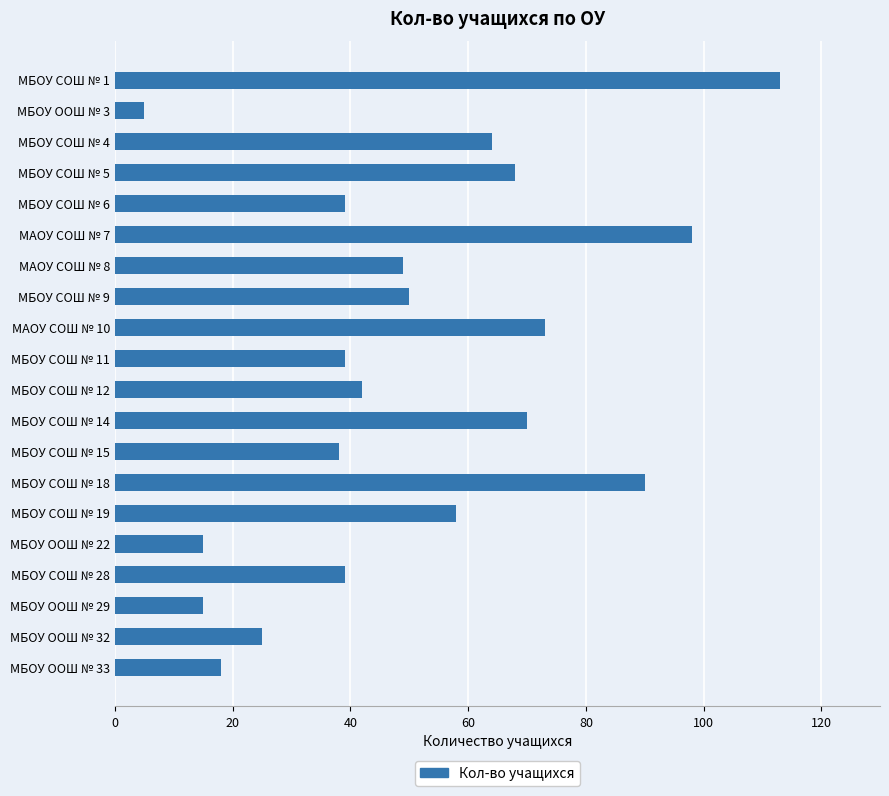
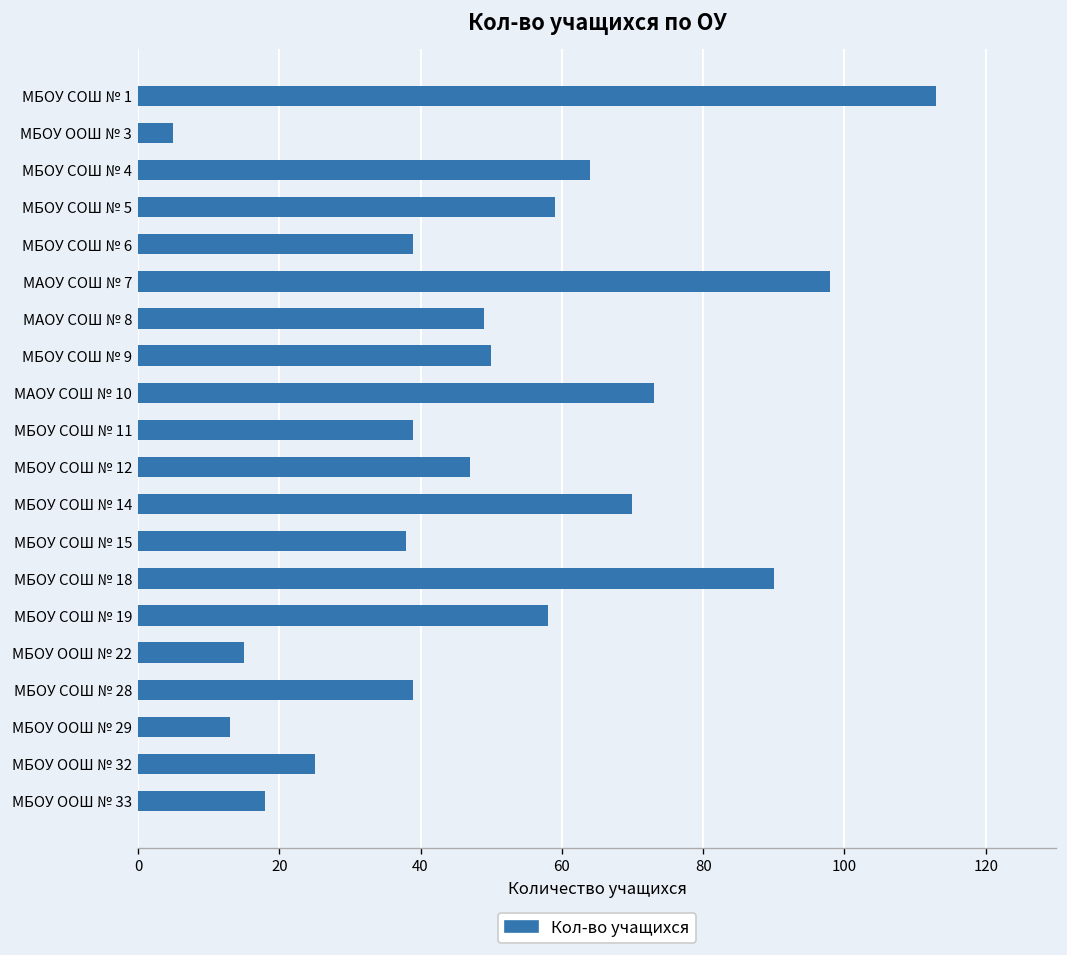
МБОУ СОШ № 5: 68 -> 59
МБОУ СОШ № 12: 42 -> 47
МБОУ ООШ № 29: 15 -> 13
